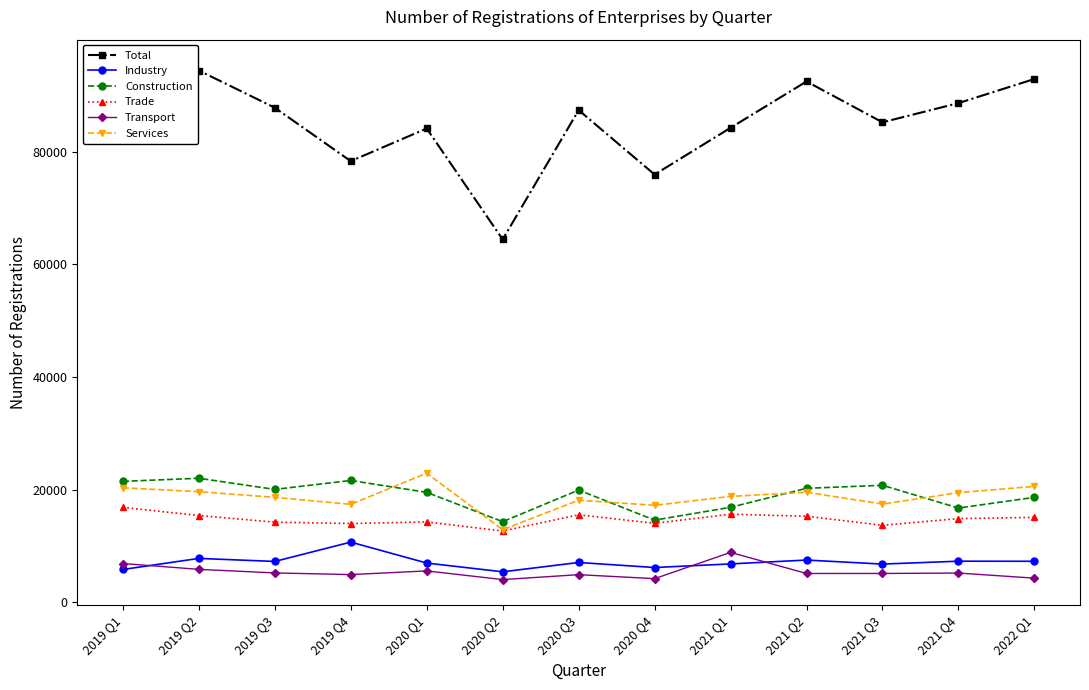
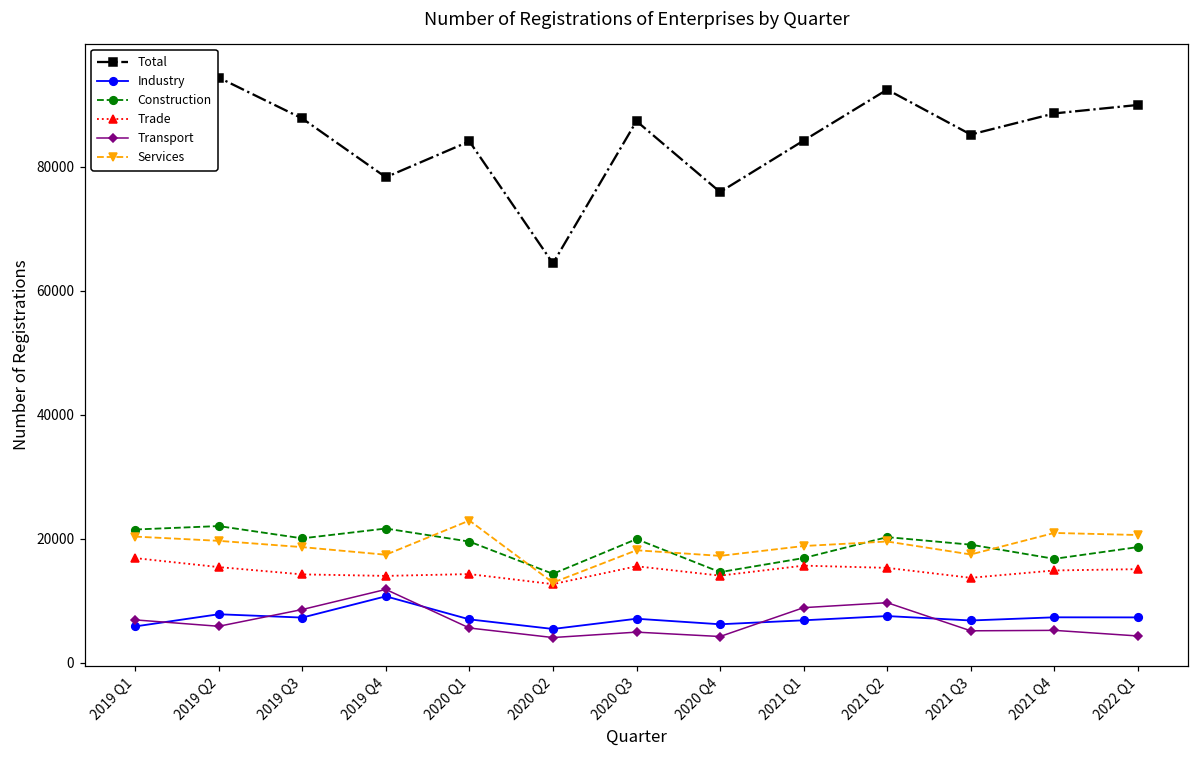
Transport, 2019 Q3: 5000 -> 9000
Transport, 2019 Q4: 5000 -> 12000
Transport, 2021 Q2: 5000 -> 10000
Construction, 2021 Q3: 21000 -> 19000
Services, 2021 Q4: 19000 -> 21000
Total, 2022 Q1: 93000 -> 90000
